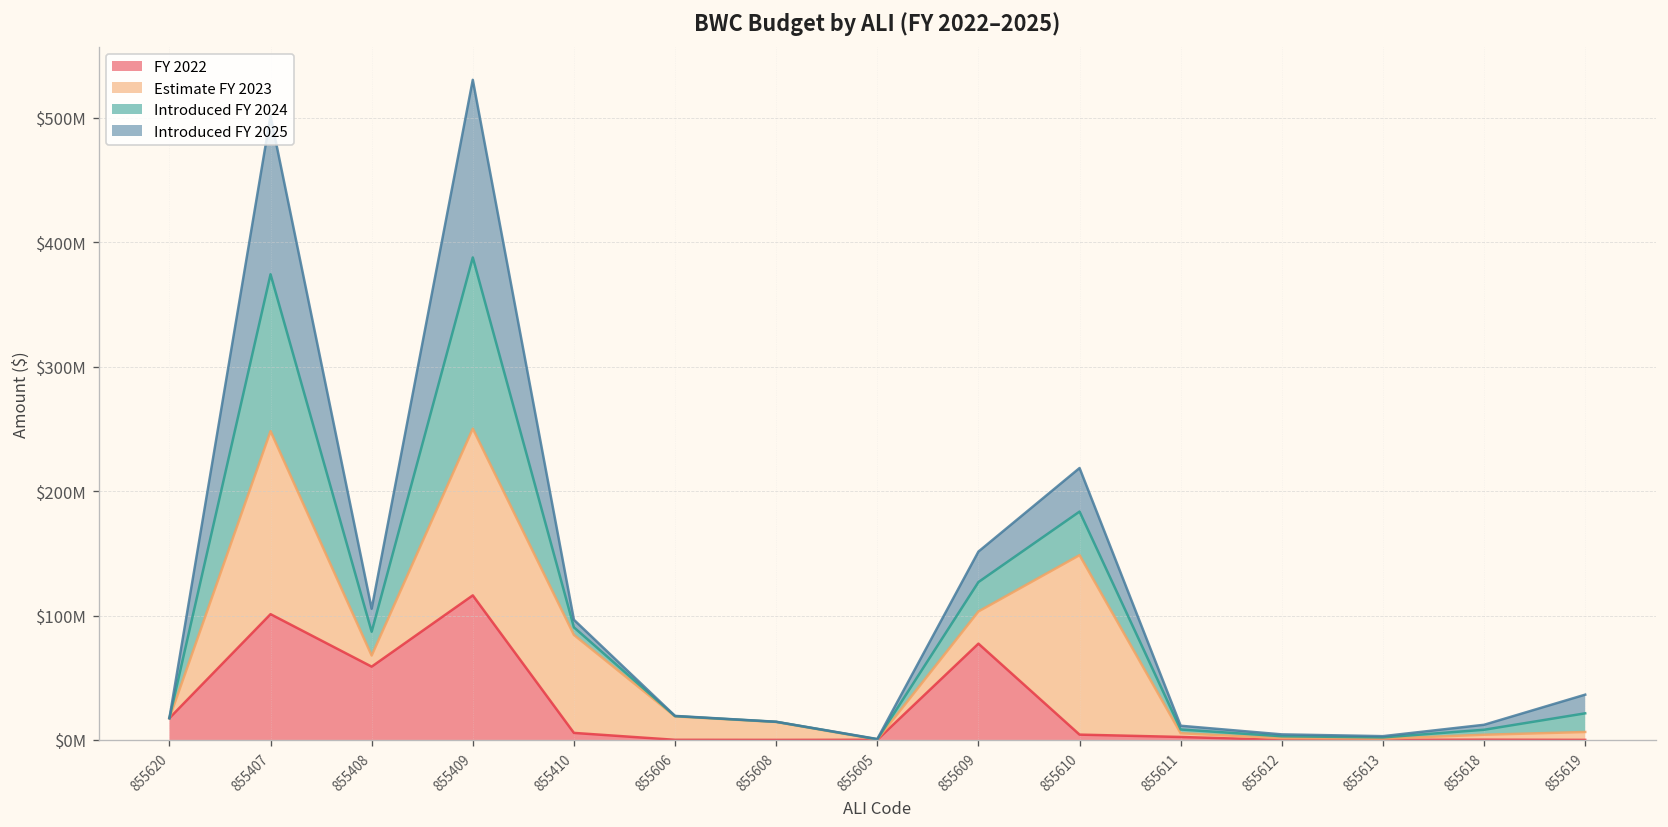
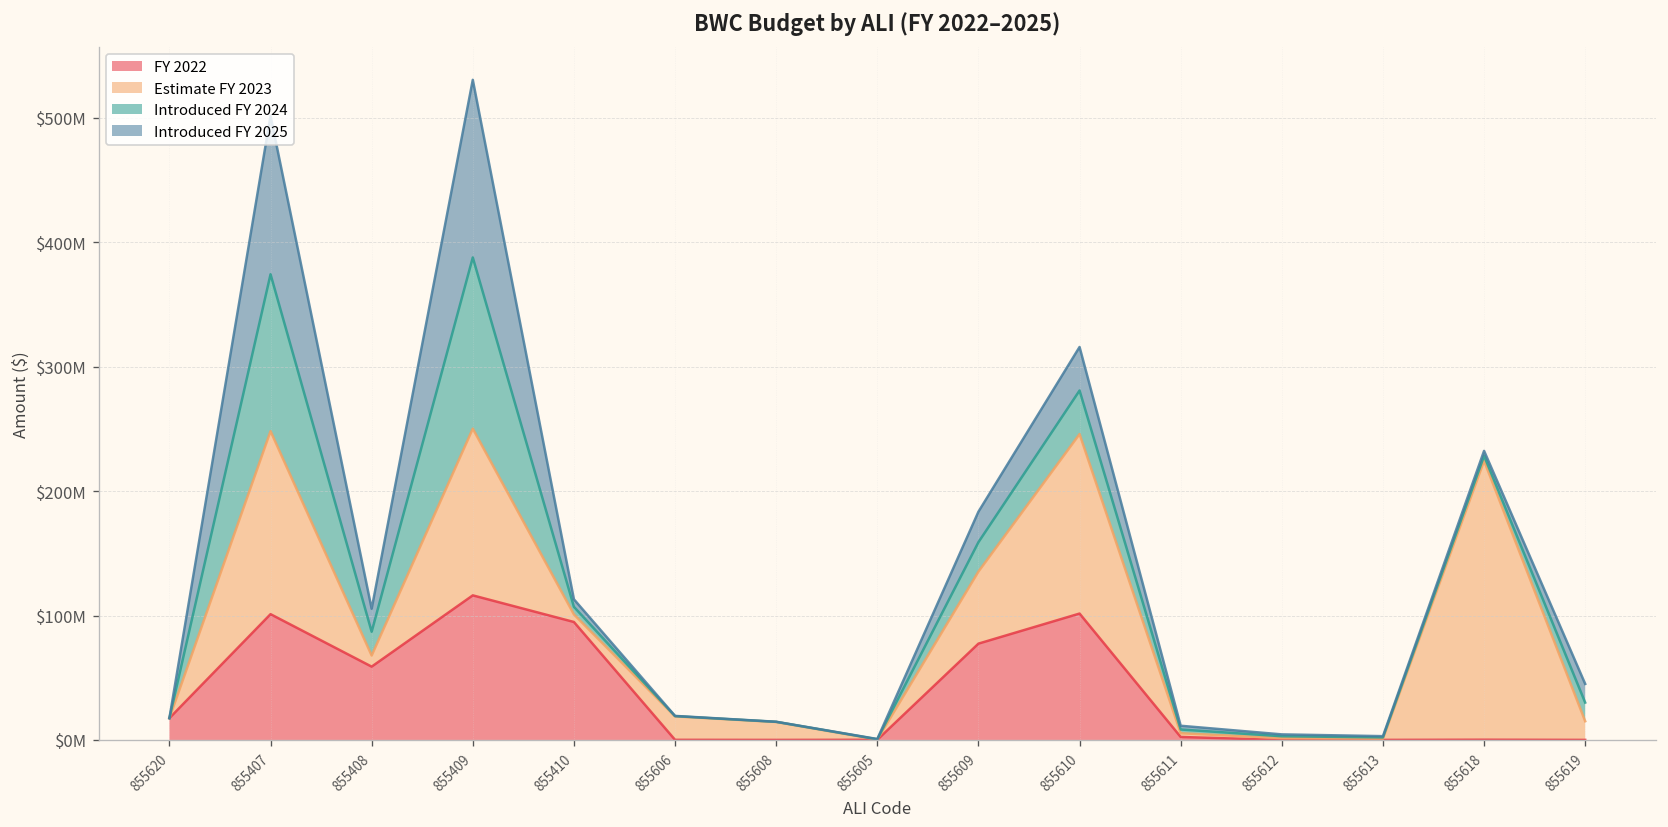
FY 2022, 855410: $6000000 -> $95000000
Estimate FY 2023, 855410: $79000000 -> $6000000
Estimate FY 2023, 855609: $26000000 -> $58000000
FY 2022, 855610: $4000000 -> $102000000
Estimate FY 2023, 855618: $4000000 -> $224000000
Estimate FY 2023, 855619: $6000000 -> $15000000
